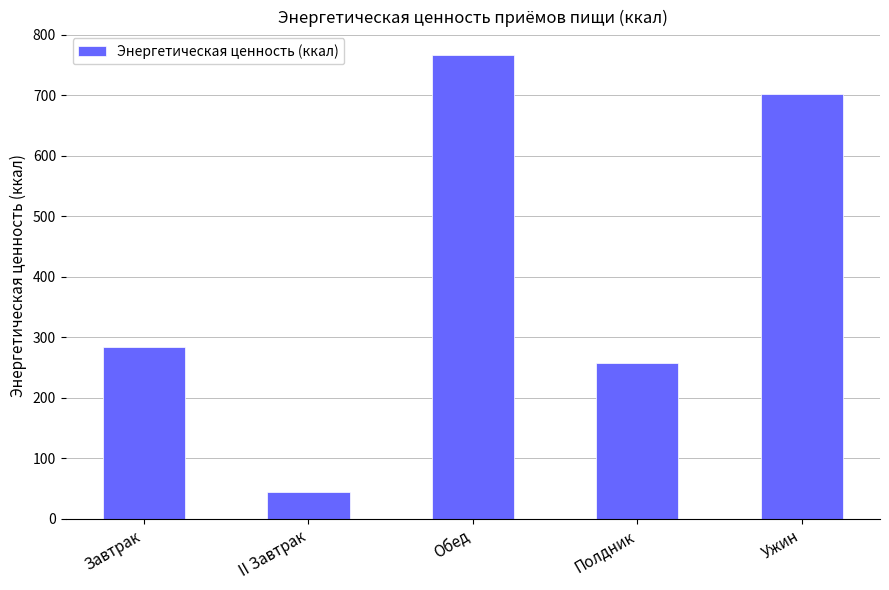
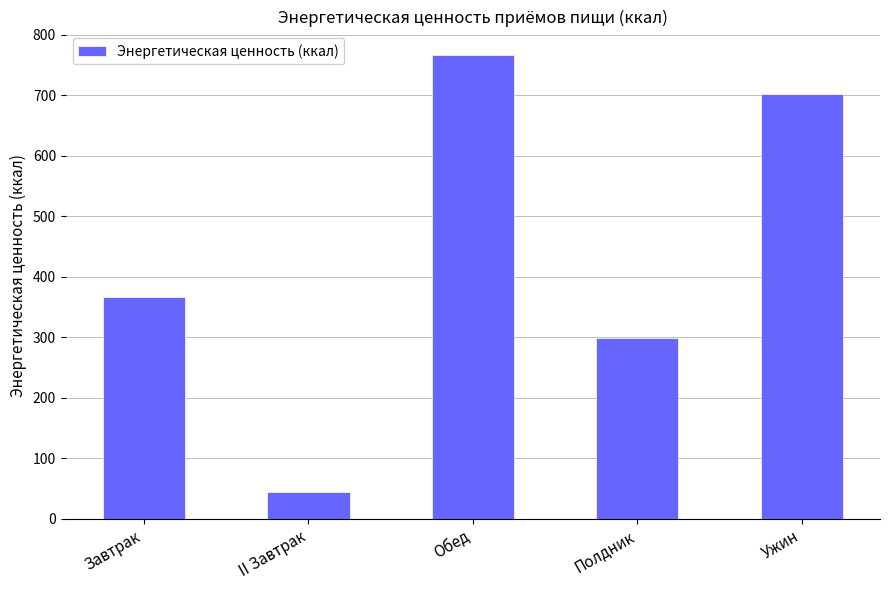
Завтрак: 280 -> 370
Полдник: 260 -> 300
